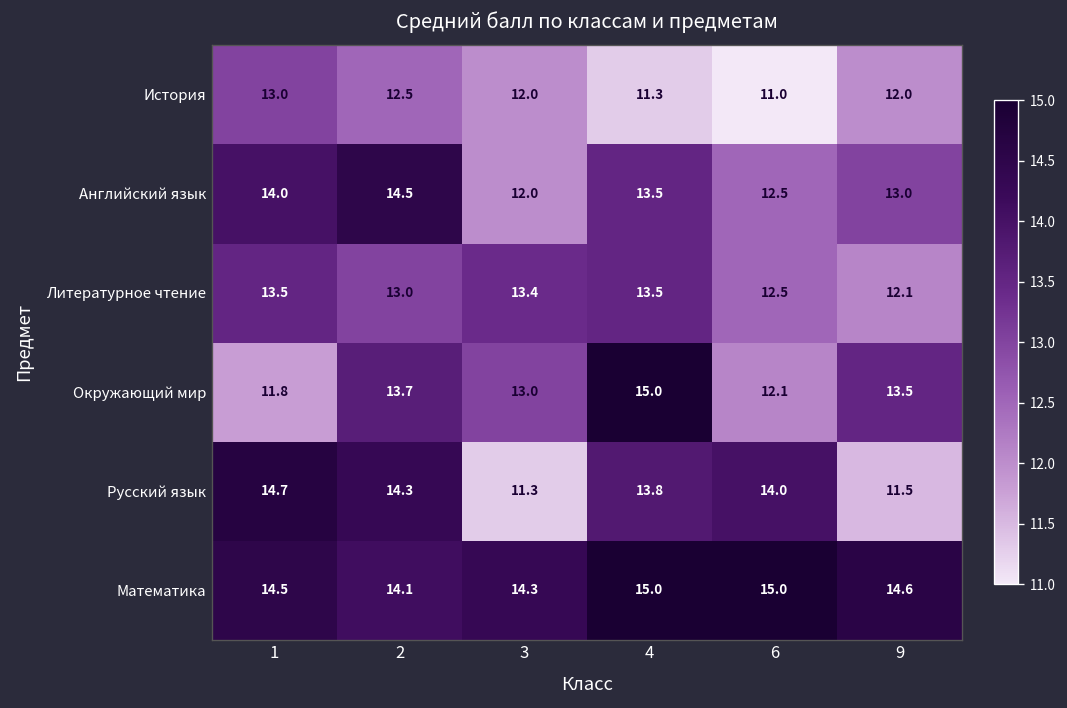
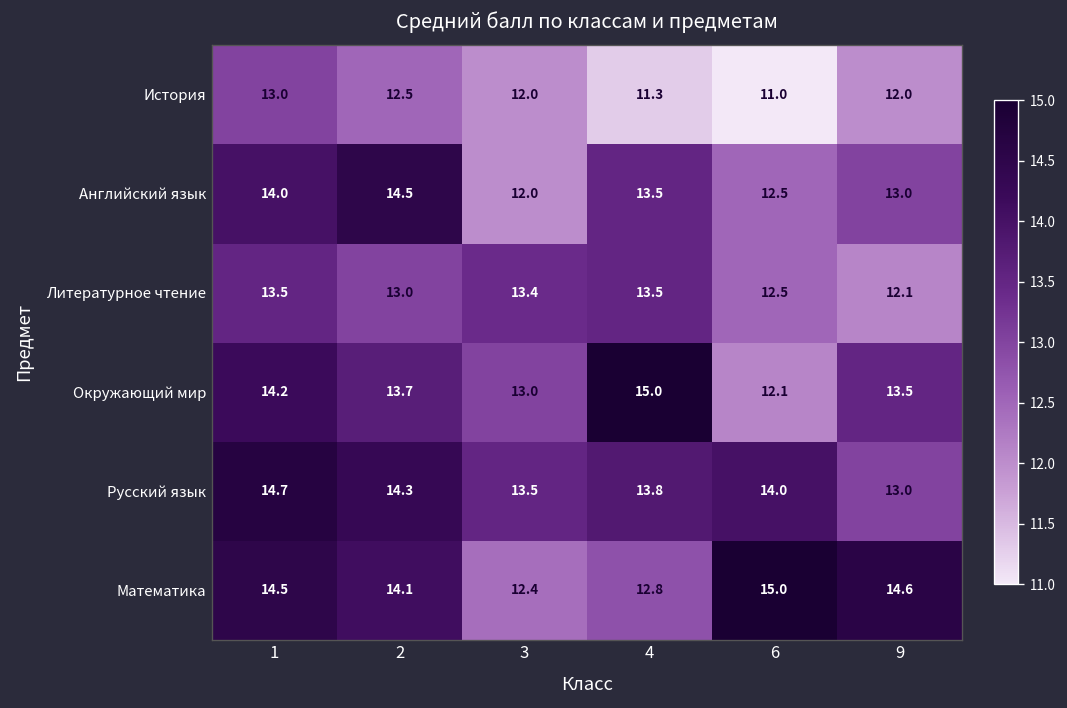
Окружающий мир, 1: 11.8 -> 14.2
Русский язык, 3: 11.3 -> 13.5
Русский язык, 9: 11.5 -> 13.0
Математика, 3: 14.3 -> 12.4
Математика, 4: 15.0 -> 12.8
